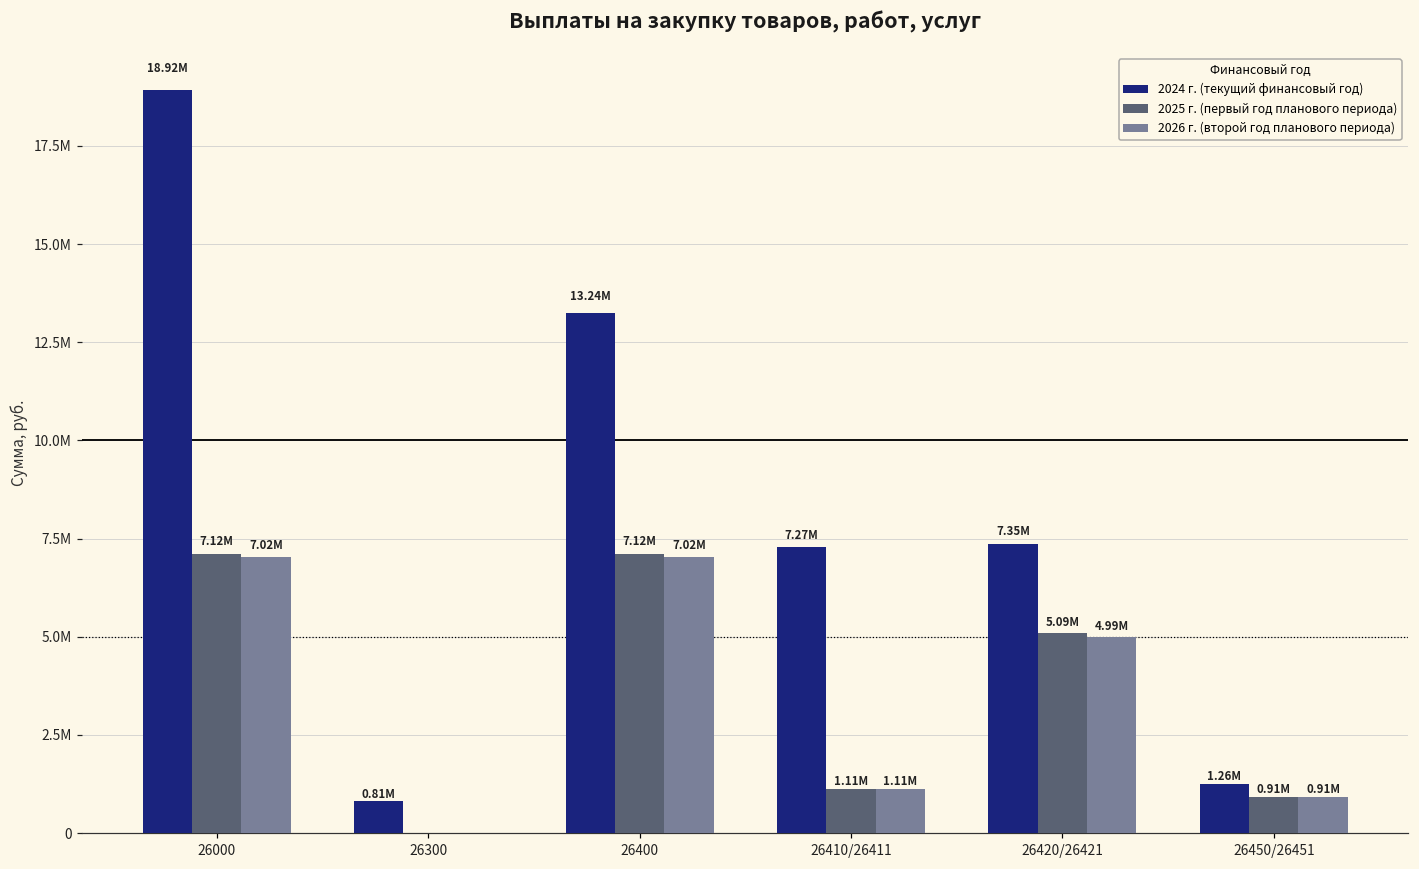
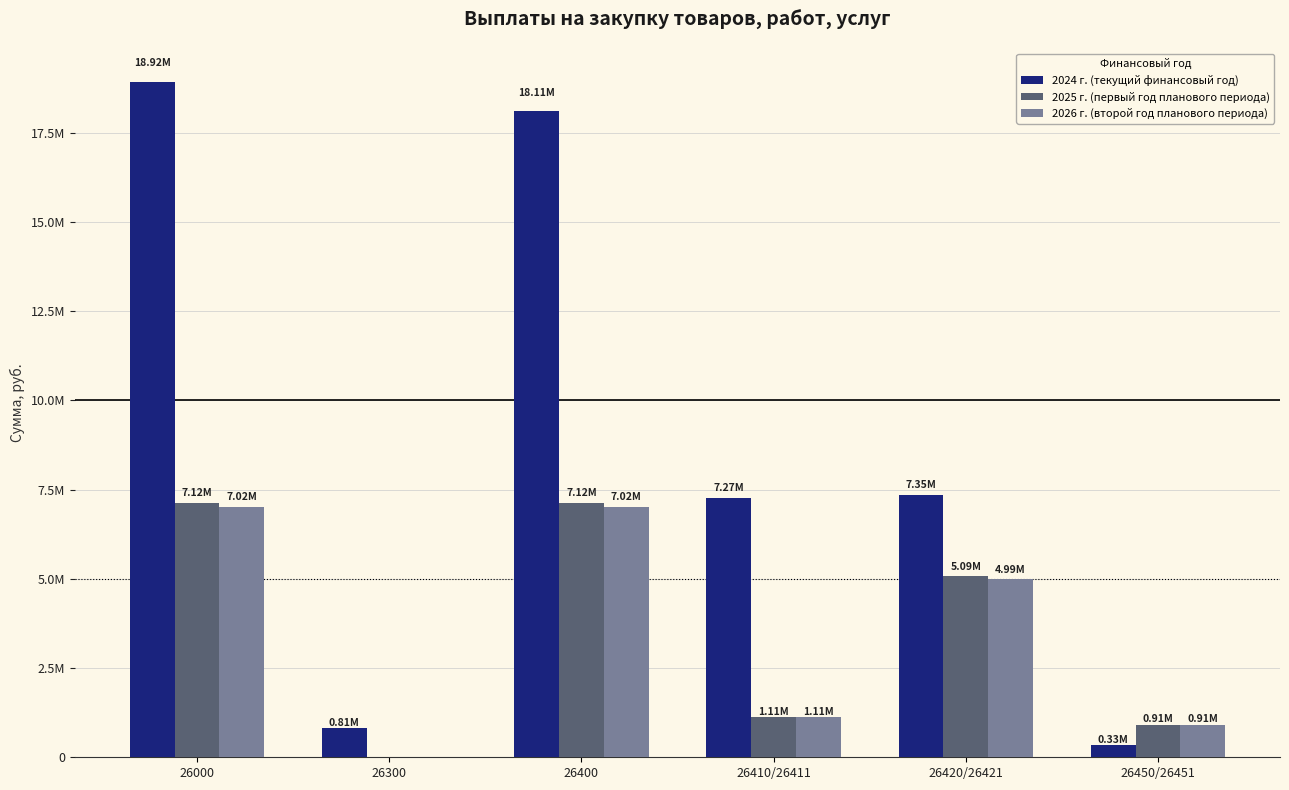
2024 г. (текущий финансовый год), 26400: 13.24M -> 18.11M
2024 г. (текущий финансовый год), 26450/26451: 1.26M -> 0.33M
